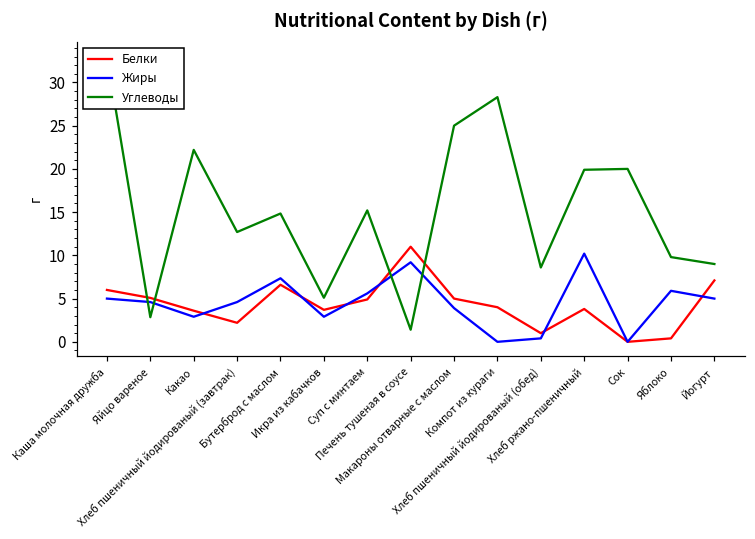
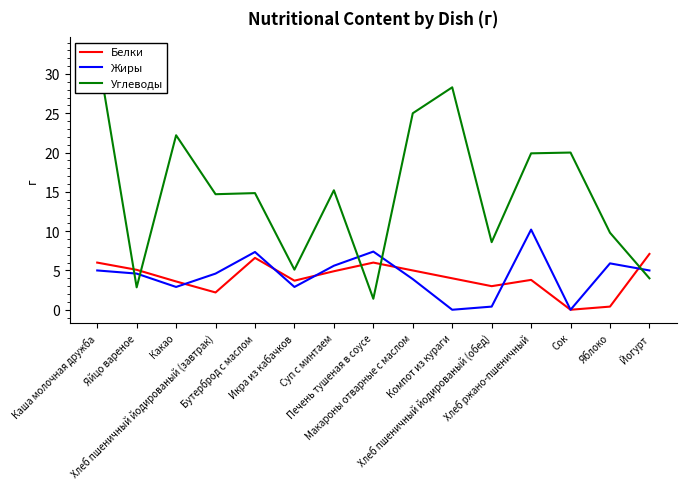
Углеводы, Хлеб пшеничный йодированый (завтрак): 13 -> 15
Белки, Печень тушеная в соусе: 11 -> 6
Жиры, Печень тушеная в соусе: 9 -> 7
Белки, Хлеб пшеничный йодированый (обед): 1 -> 3
Углеводы, Йогурт: 9 -> 4
